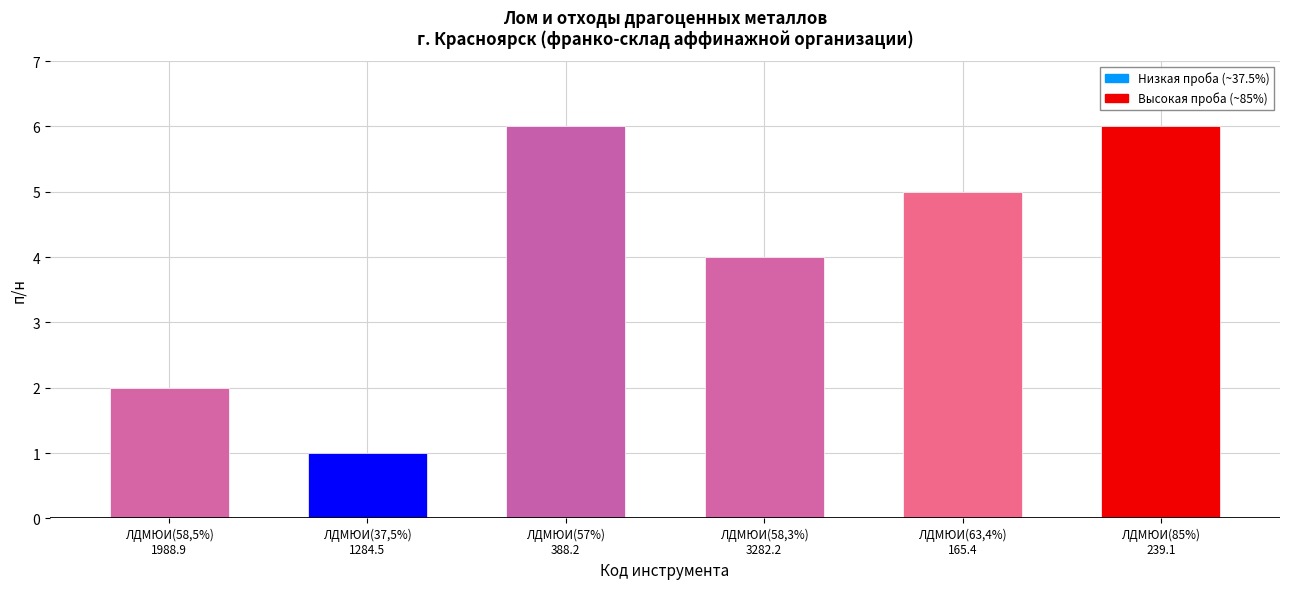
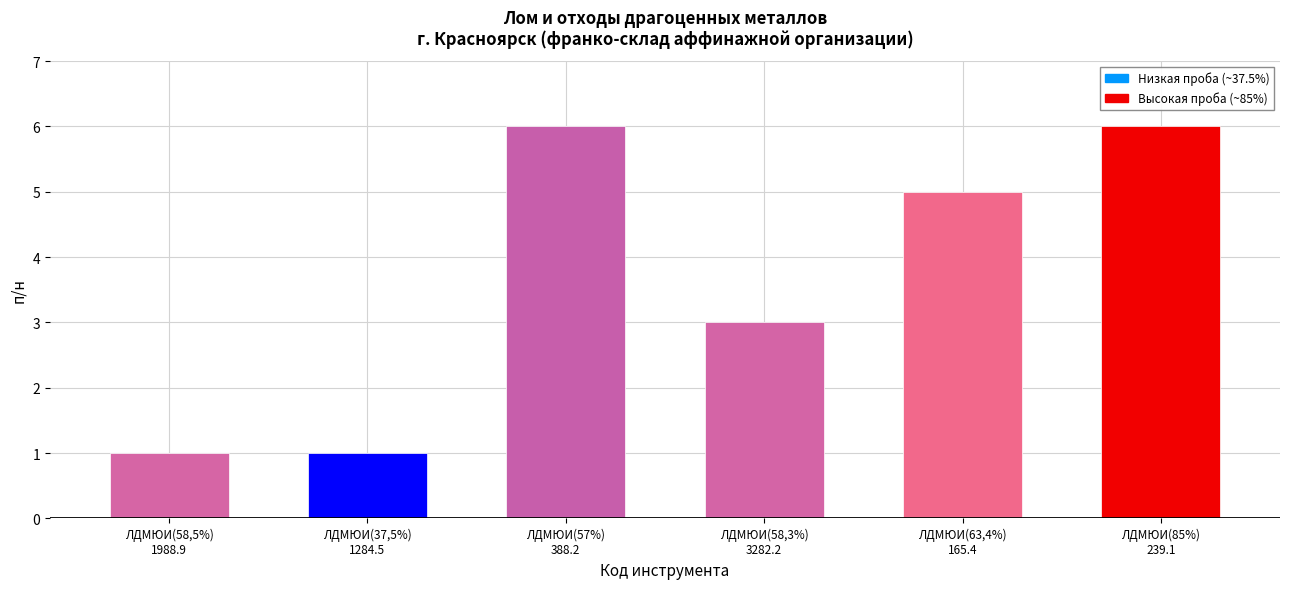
ЛДМЮИ(58,5%) 1988.9: 2 -> 1
ЛДМЮИ(58,3%) 3282.2: 4 -> 3
